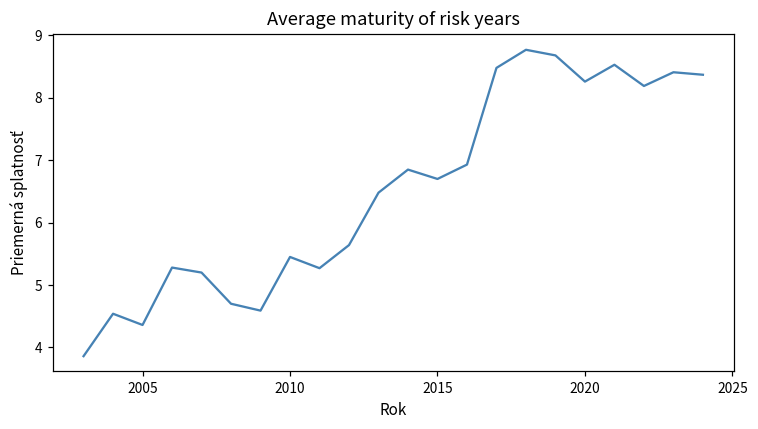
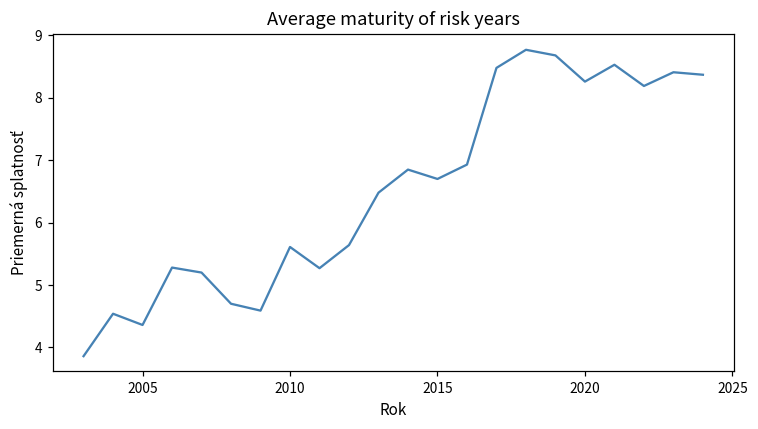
2010: 5.5 -> 5.6
